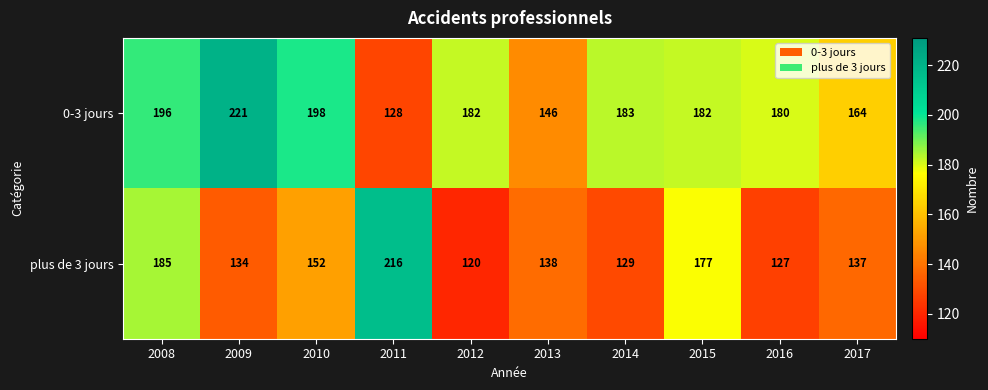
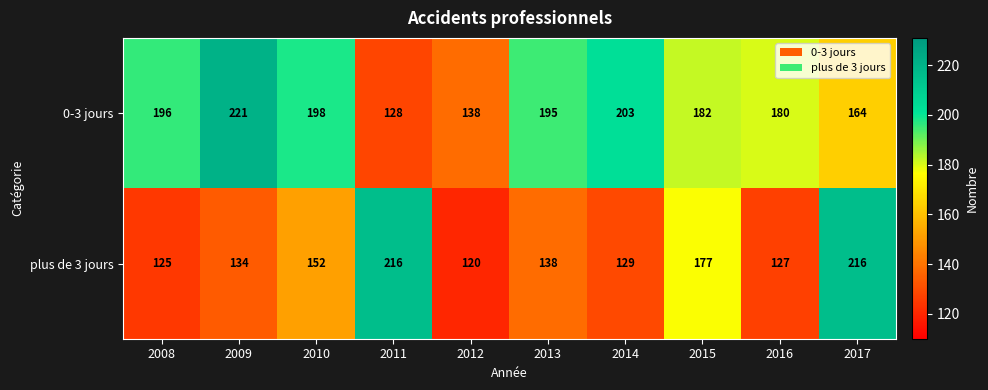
0-3 jours, 2012: 182 -> 138
0-3 jours, 2013: 146 -> 195
0-3 jours, 2014: 183 -> 203
plus de 3 jours, 2008: 185 -> 125
plus de 3 jours, 2017: 137 -> 216
